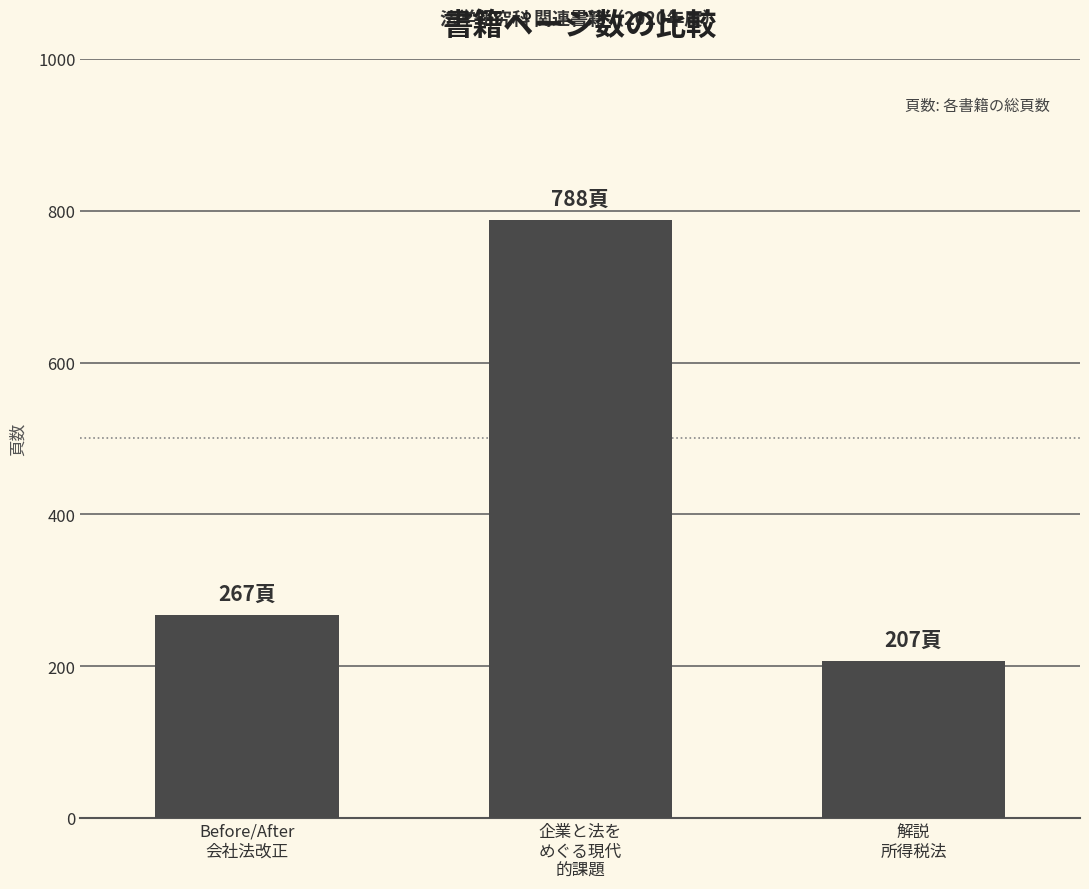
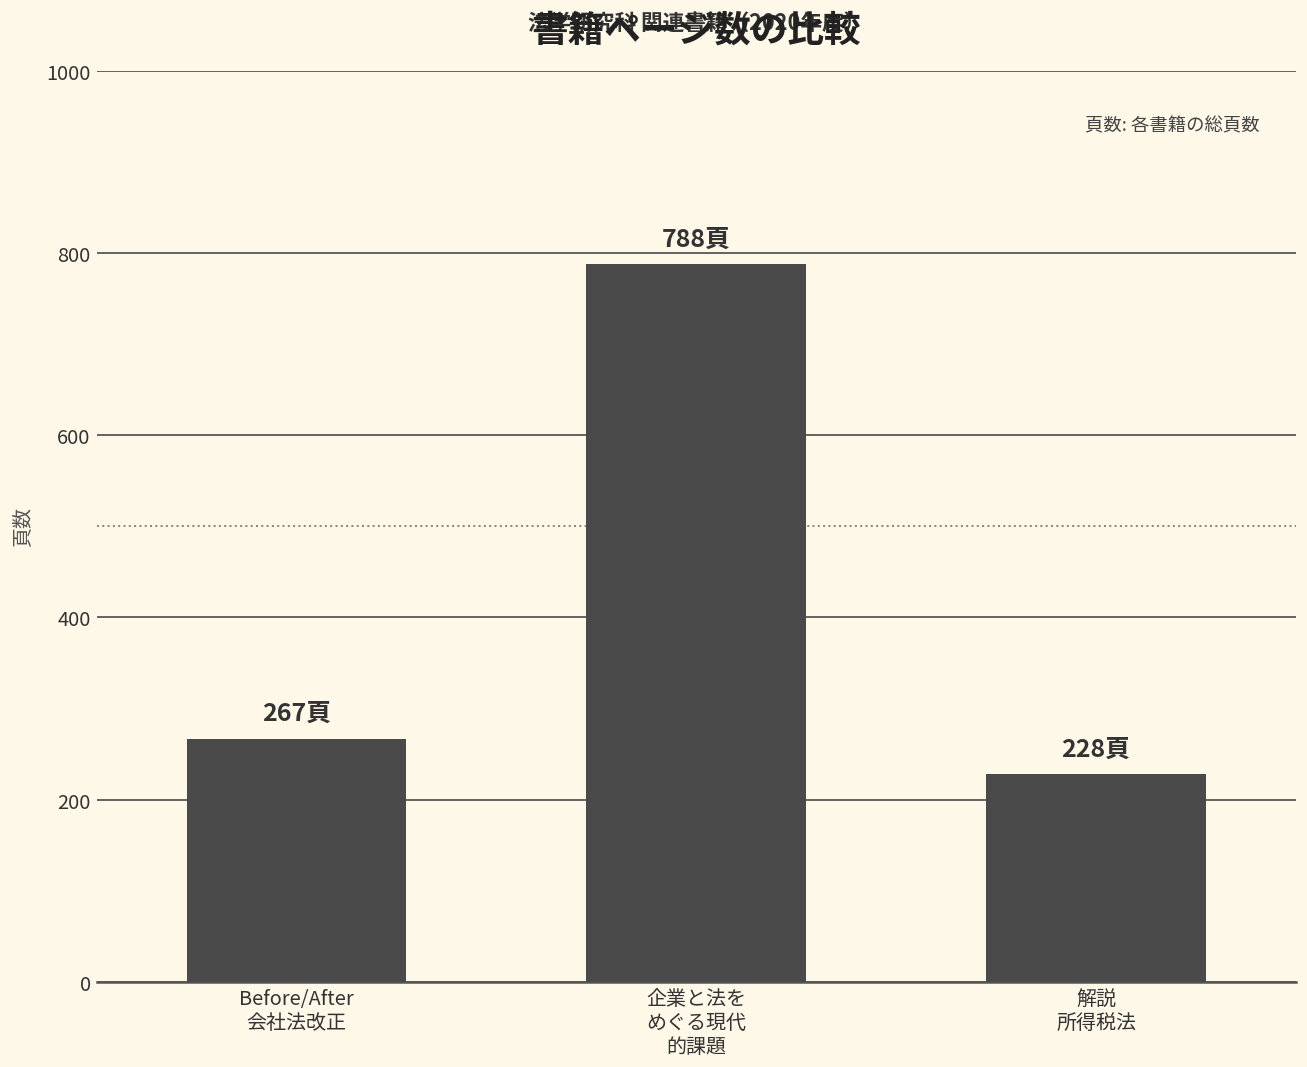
解説 所得税法: 207頁 -> 228頁
